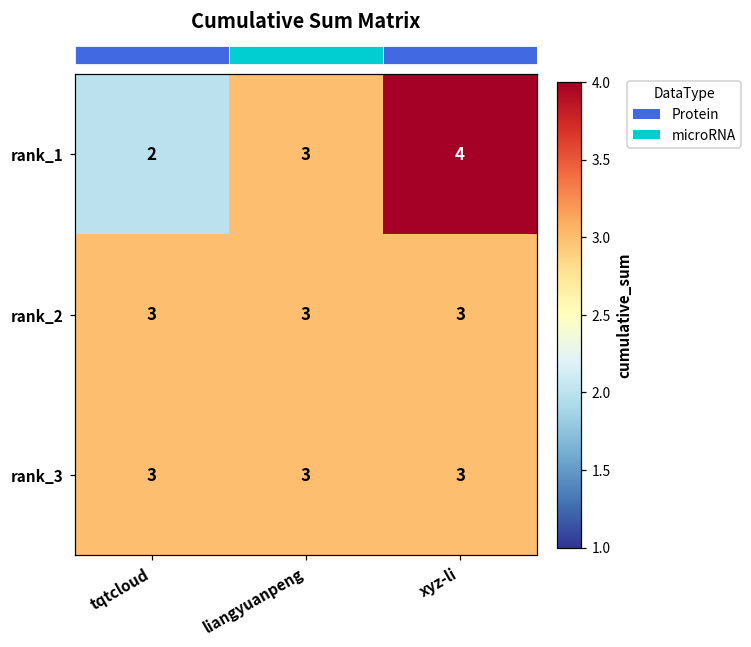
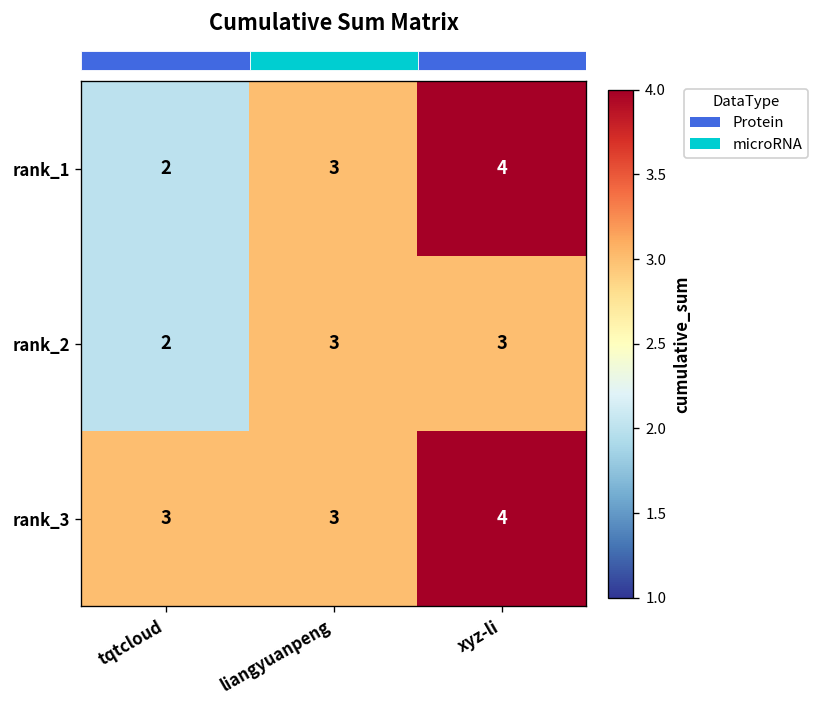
rank_2, tqtcloud: 3 -> 2
rank_3, xyz-li: 3 -> 4
